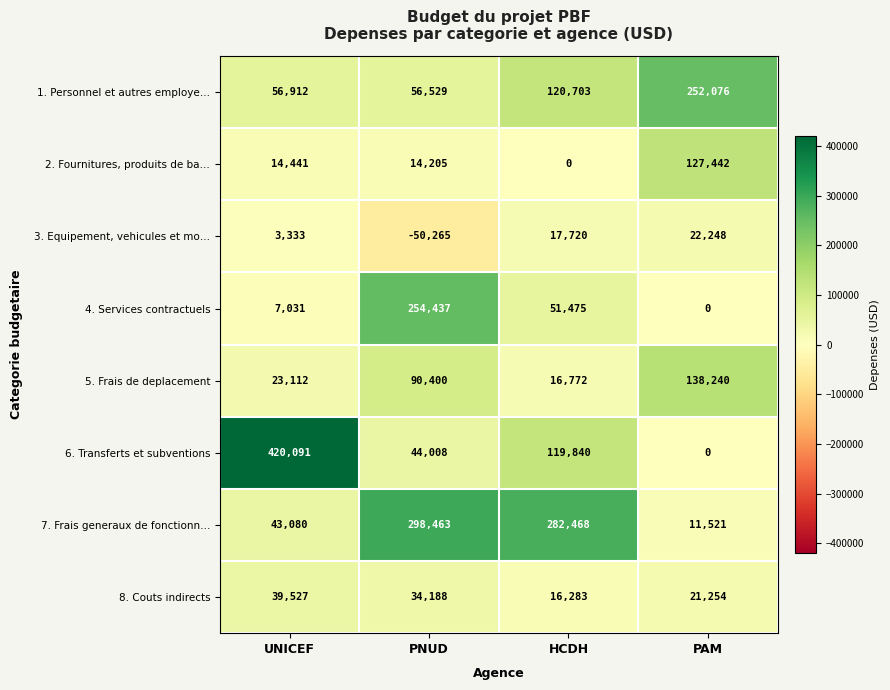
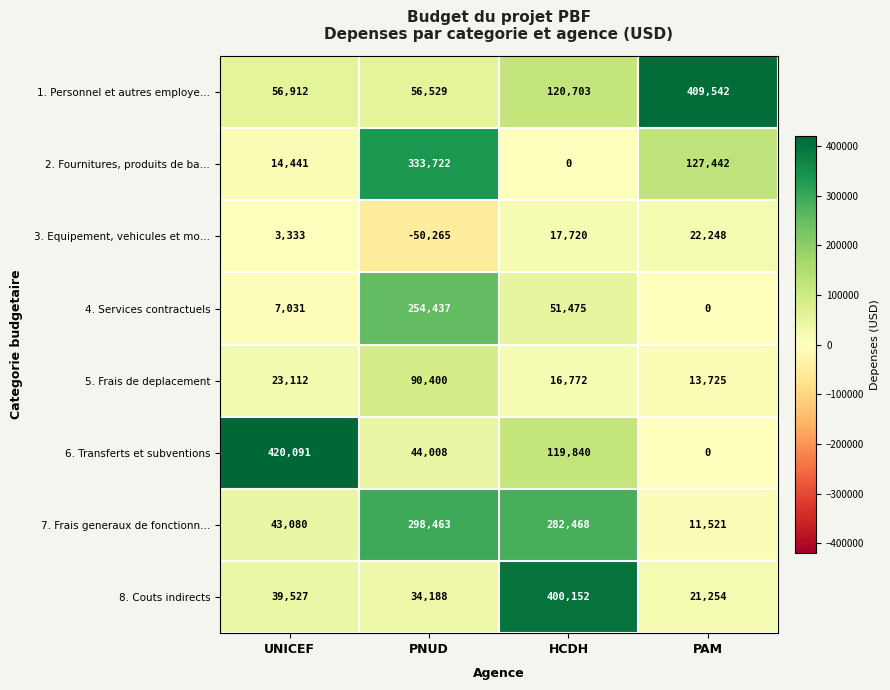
1. Personnel et autres employe…, PAM: 252,076 -> 409,542
2. Fournitures, produits de ba…, PNUD: 14,205 -> 333,722
5. Frais de deplacement, PAM: 138,240 -> 13,725
8. Couts indirects, HCDH: 16,283 -> 400,152
